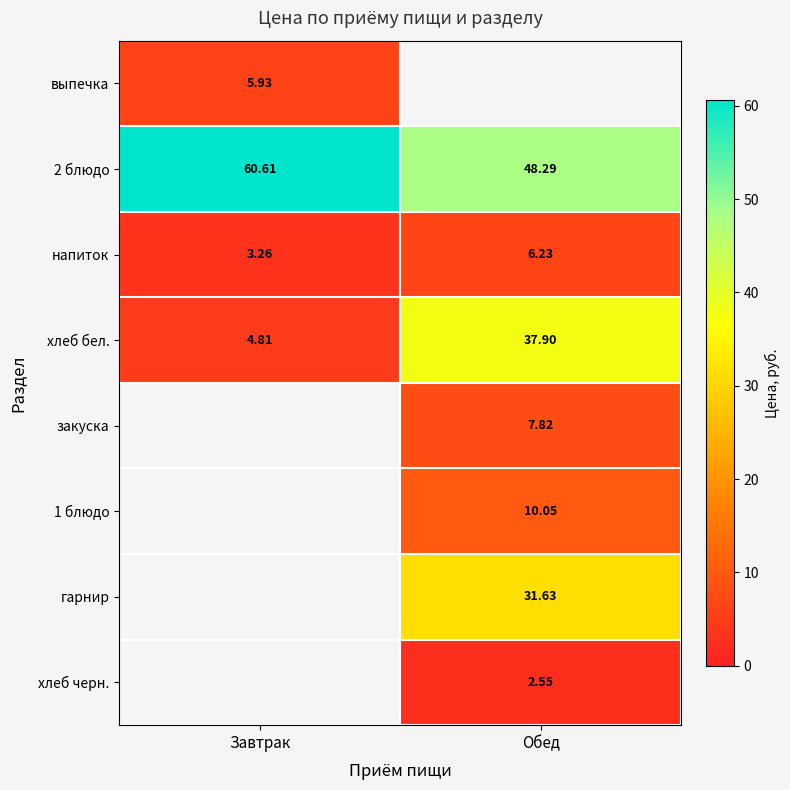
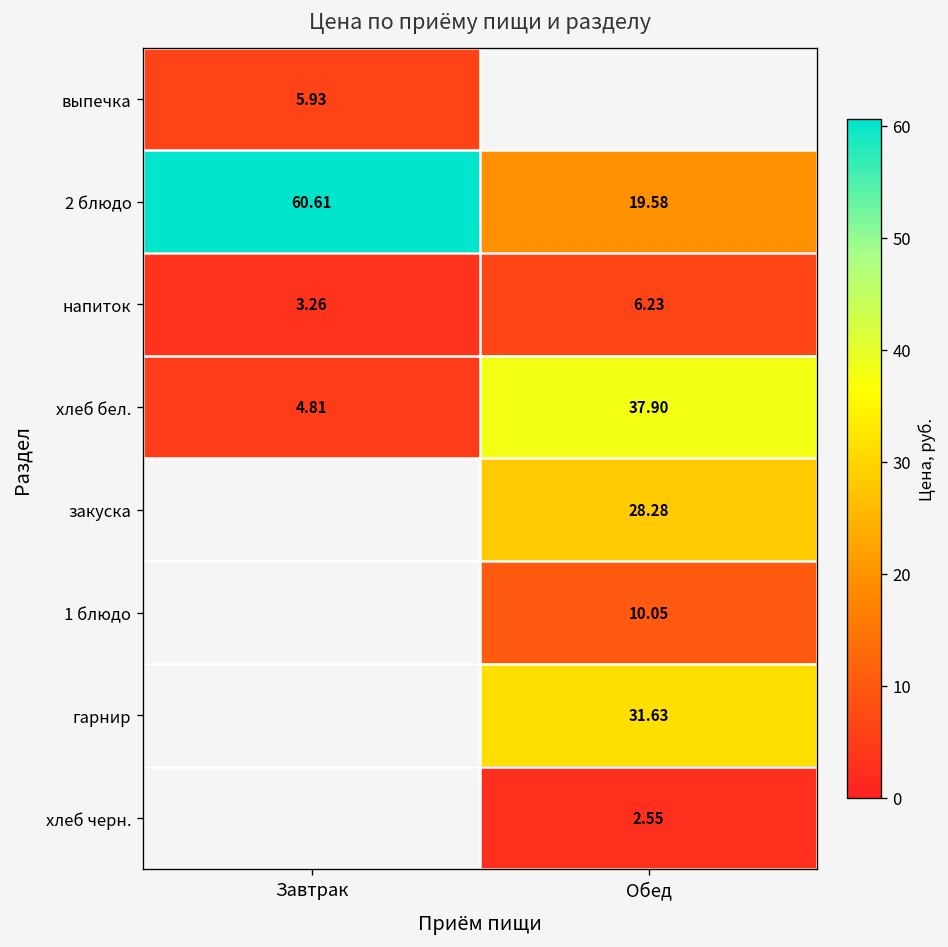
2 блюдо, Обед: 48.29 -> 19.58
закуска, Обед: 7.82 -> 28.28
